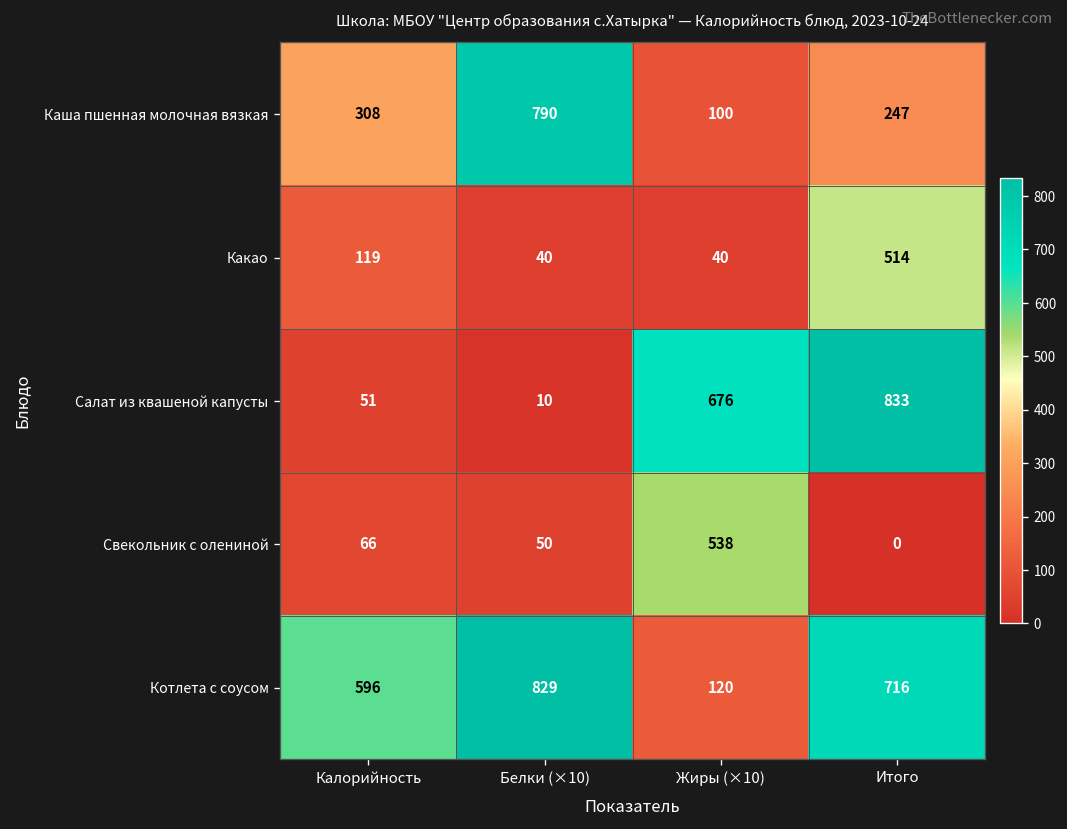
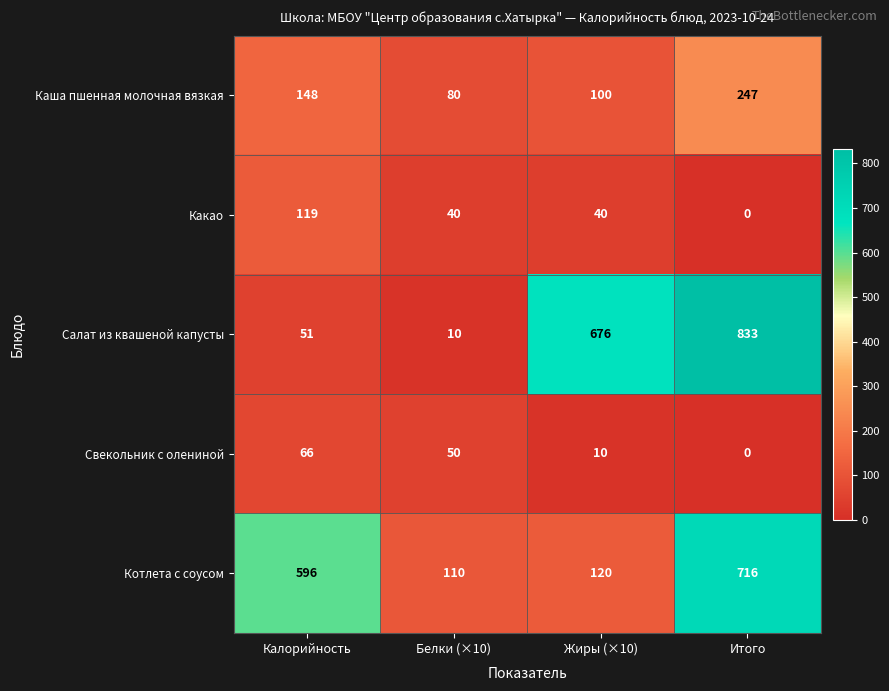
Каша пшенная молочная вязкая, Калорийность: 308 -> 148
Каша пшенная молочная вязкая, Белки (×10): 790 -> 80
Какао, Итого: 514 -> 0
Свекольник с олениной, Жиры (×10): 538 -> 10
Котлета с соусом, Белки (×10): 829 -> 110
